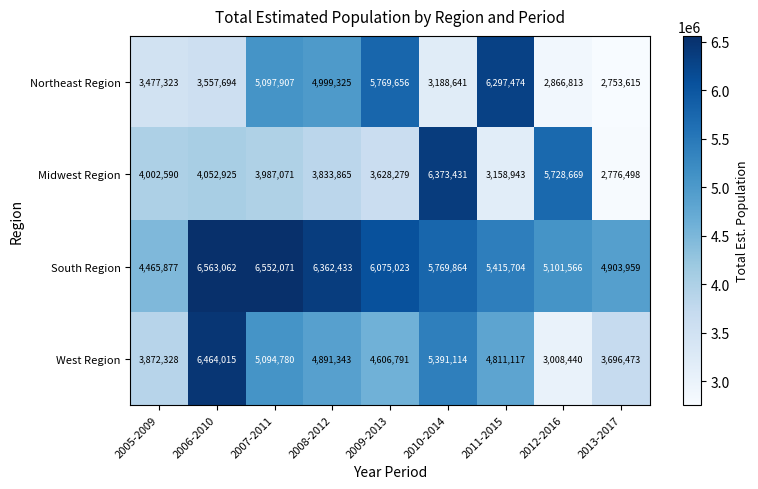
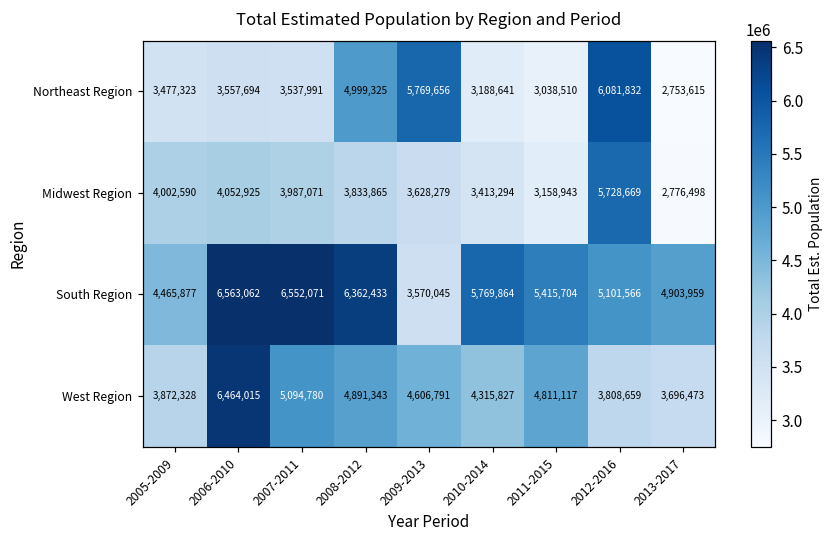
Northeast Region, 2007-2011: 5,097,907 -> 3,537,991
Northeast Region, 2011-2015: 6,297,474 -> 3,038,510
Northeast Region, 2012-2016: 2,866,813 -> 6,081,832
Midwest Region, 2010-2014: 6,373,431 -> 3,413,294
South Region, 2009-2013: 6,075,023 -> 3,570,045
West Region, 2010-2014: 5,391,114 -> 4,315,827
West Region, 2012-2016: 3,008,440 -> 3,808,659
